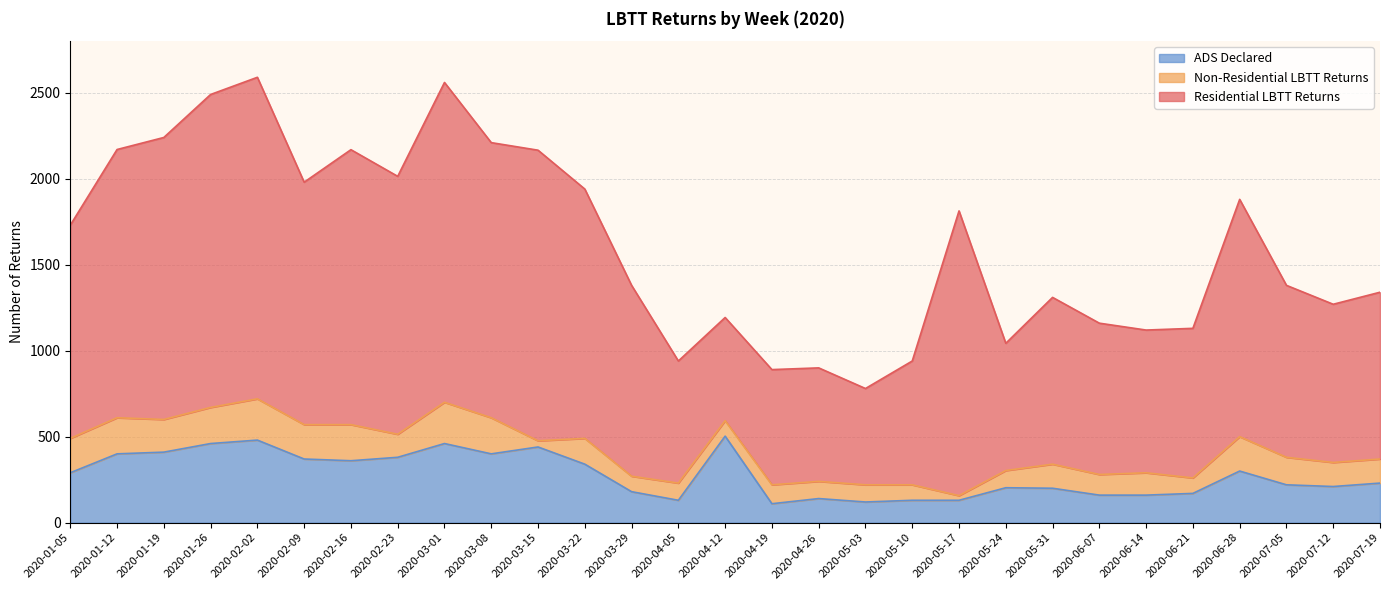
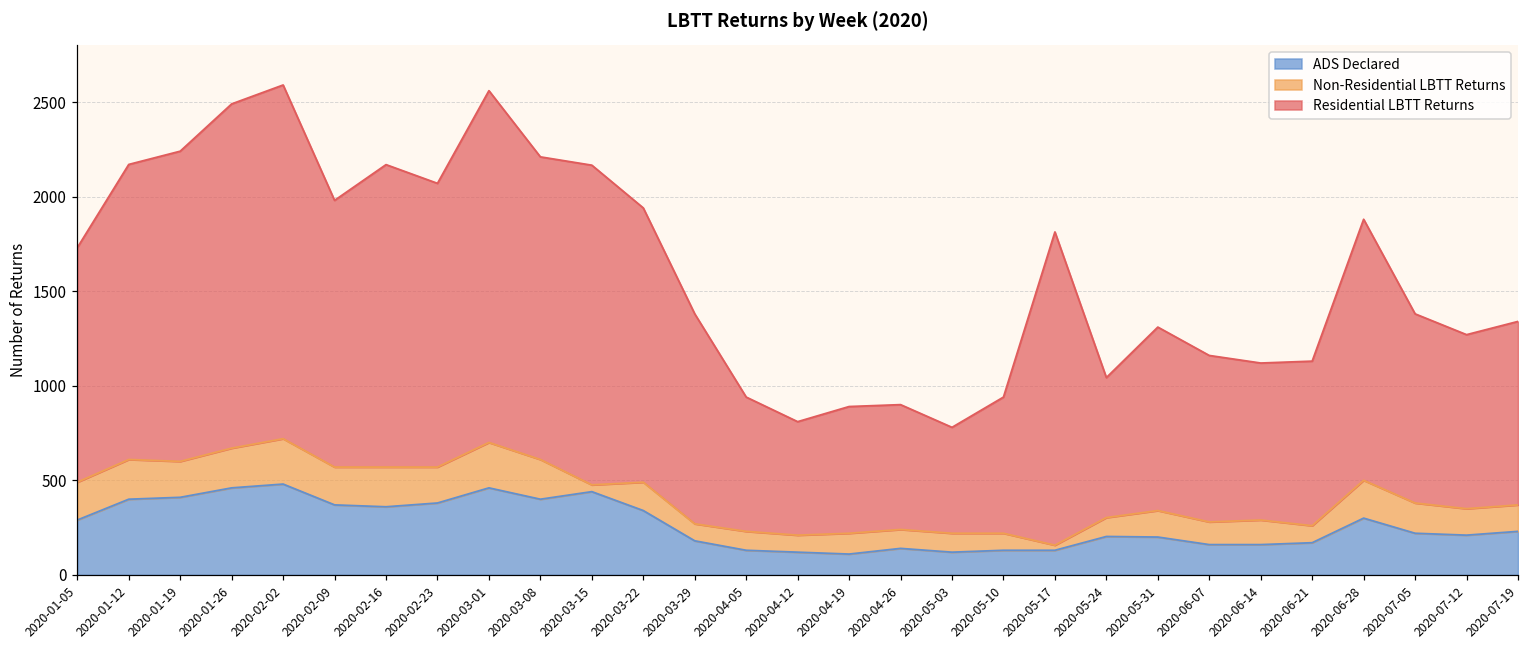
Non-Residential LBTT Returns, 2020-02-23: 130 -> 190
ADS Declared, 2020-04-12: 500 -> 120
